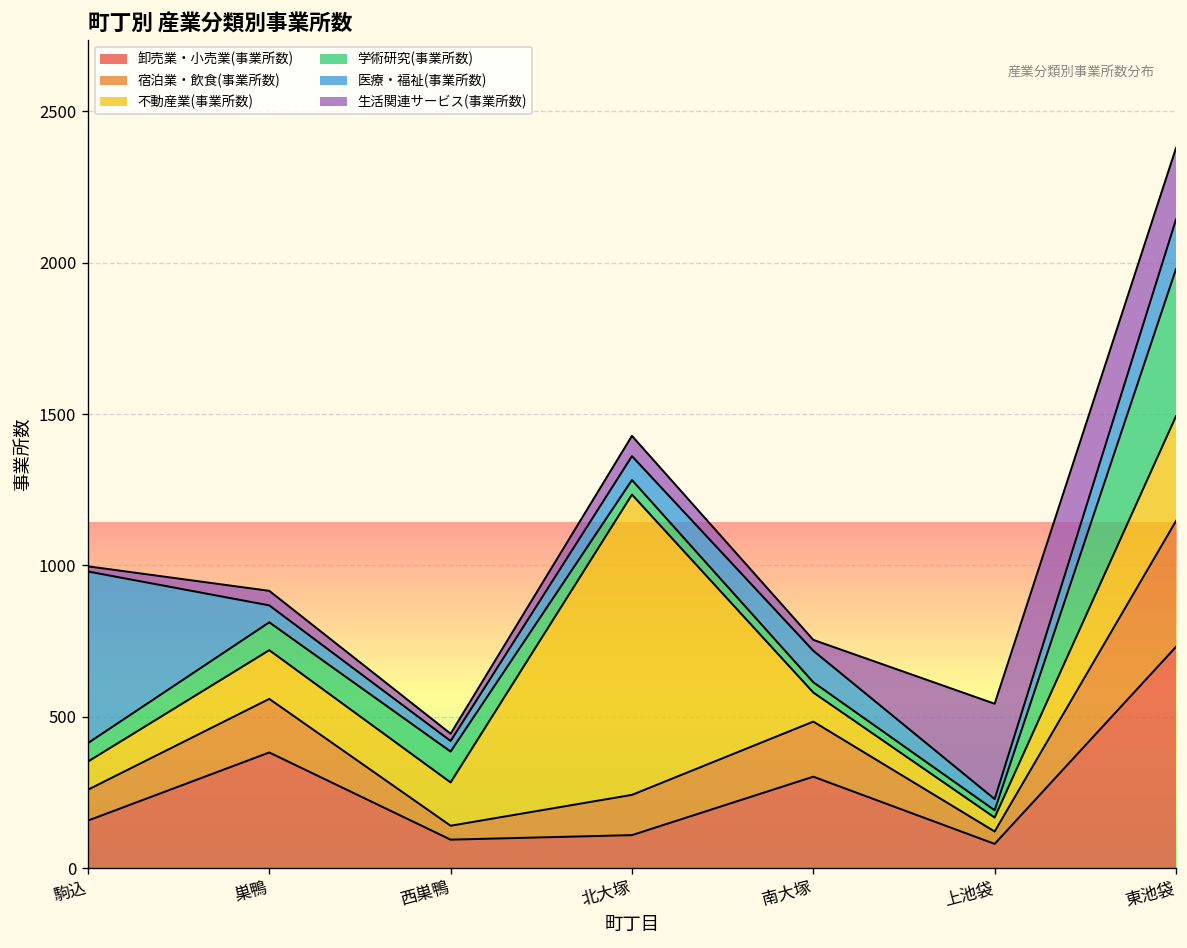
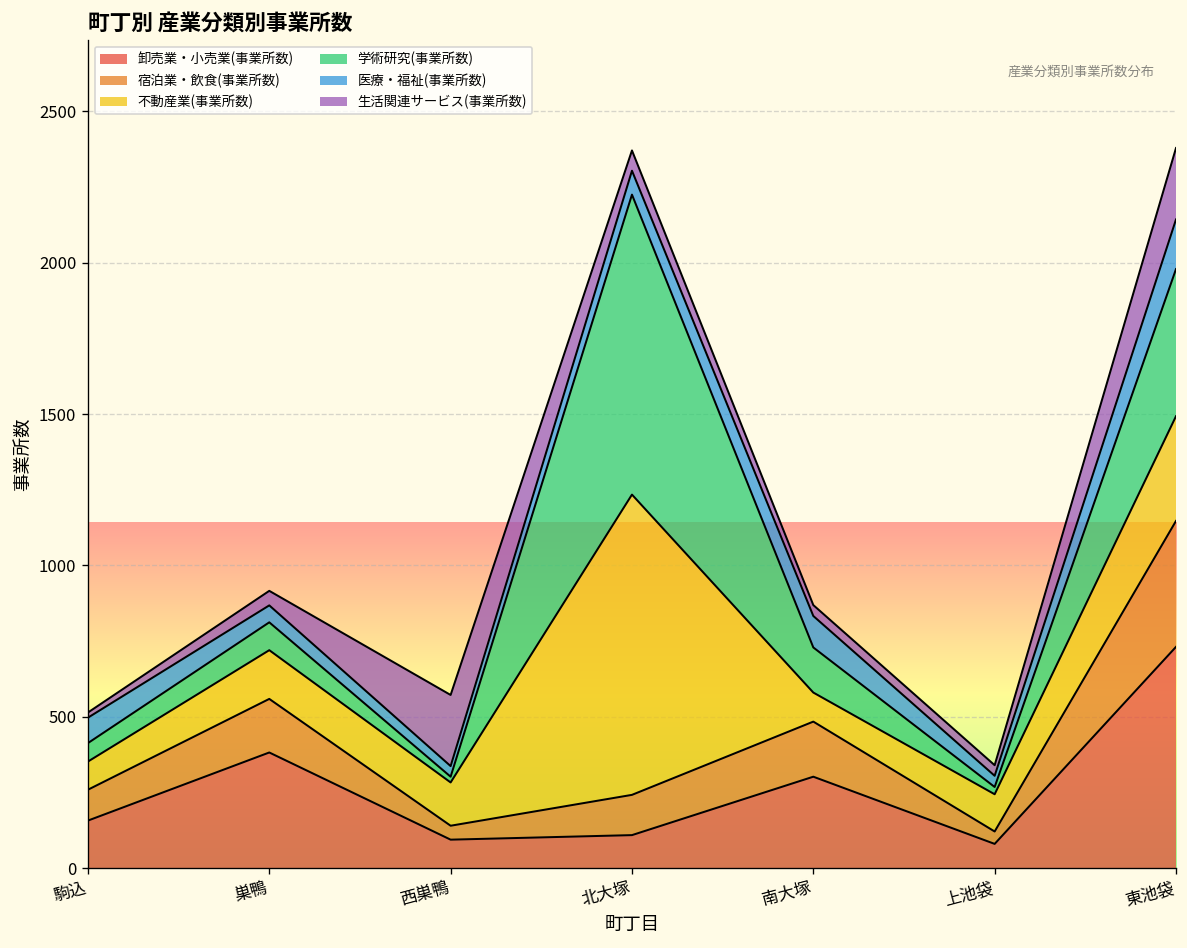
医療・福祉(事業所数), 駒込: 570 -> 80
学術研究(事業所数), 西巣鴨: 100 -> 20
生活関連サービス(事業所数), 西巣鴨: 20 -> 240
学術研究(事業所数), 北大塚: 50 -> 990
学術研究(事業所数), 南大塚: 30 -> 150
不動産業(事業所数), 上池袋: 50 -> 120
生活関連サービス(事業所数), 上池袋: 320 -> 40
